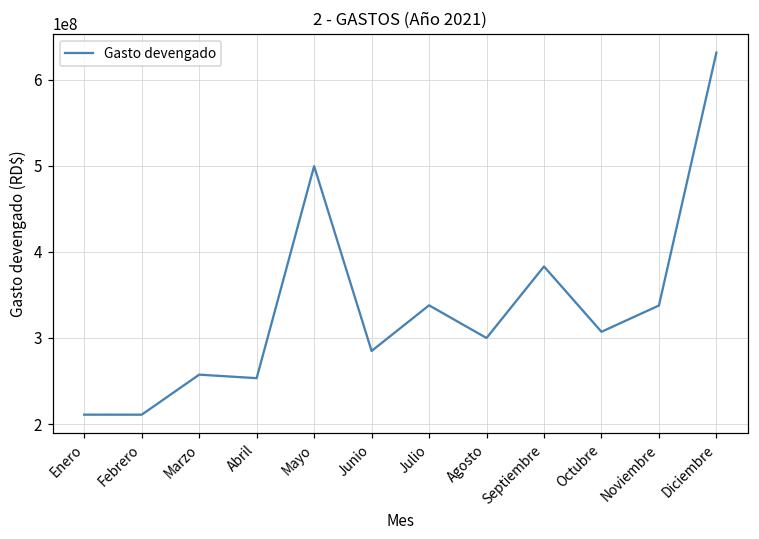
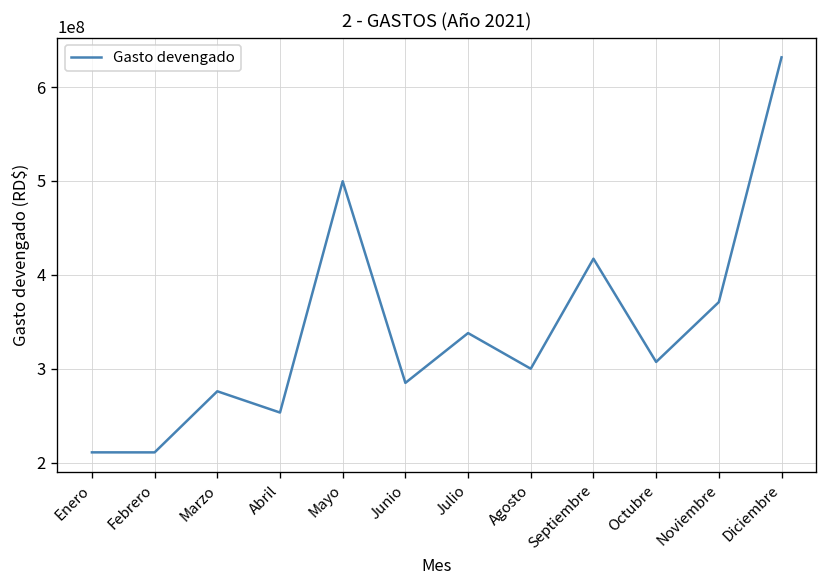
Marzo: 260000000 -> 280000000
Septiembre: 380000000 -> 420000000
Noviembre: 340000000 -> 370000000
